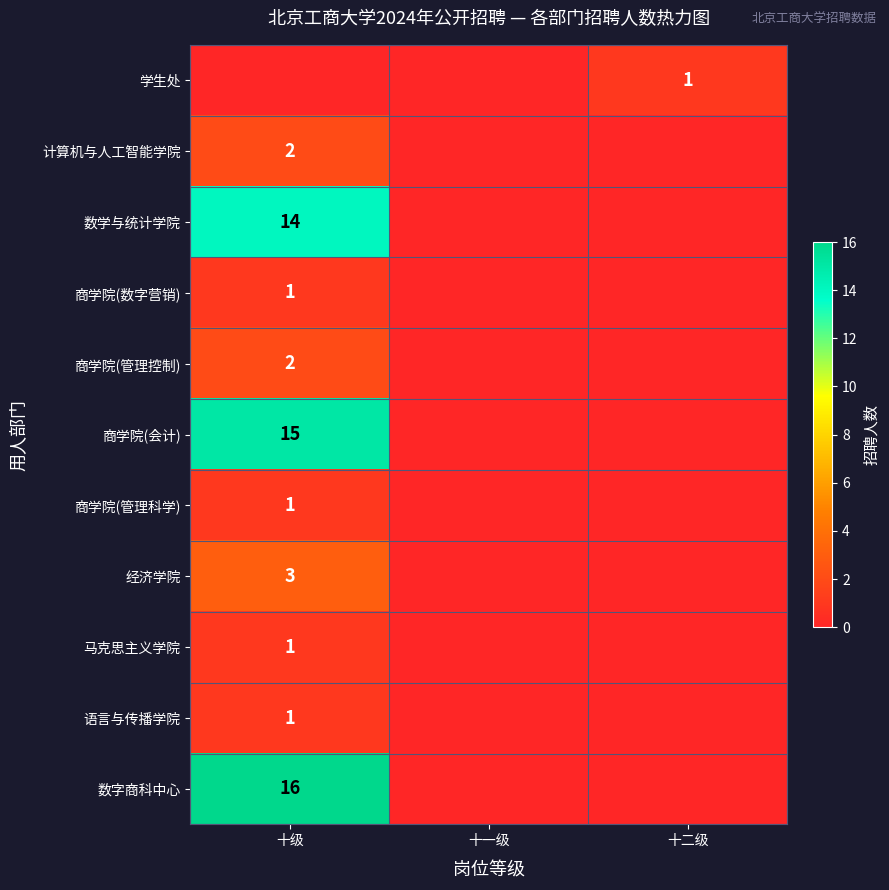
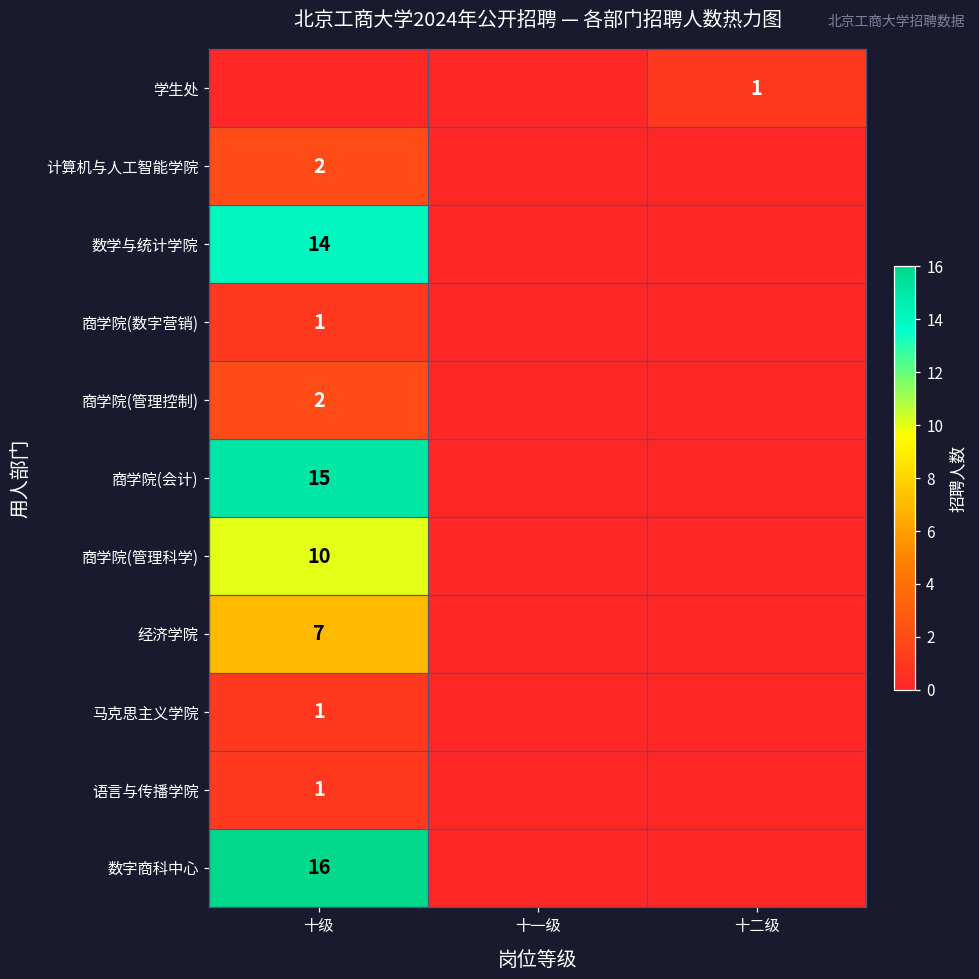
商学院(管理科学), 十级: 1 -> 10
经济学院, 十级: 3 -> 7
